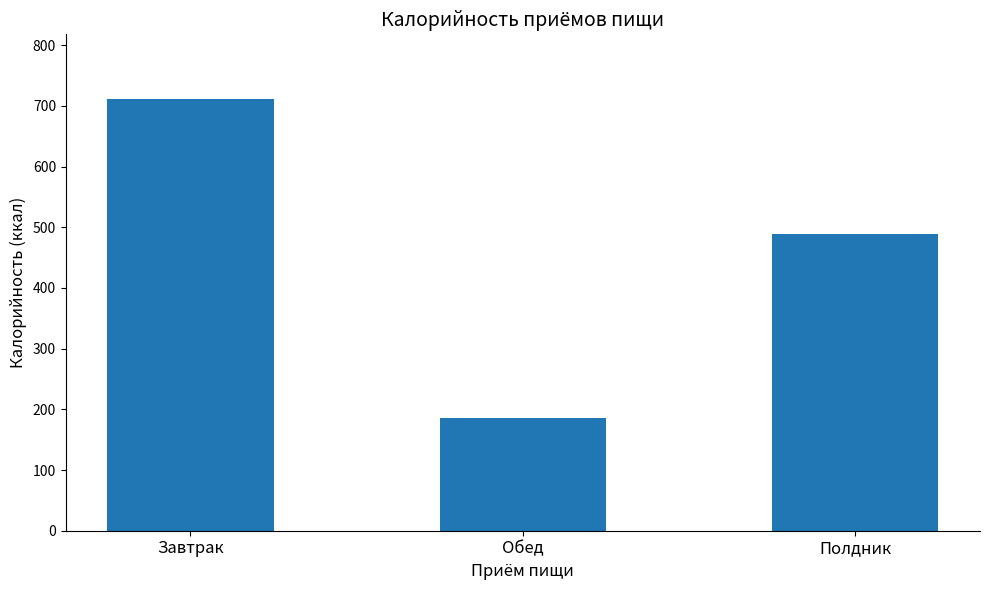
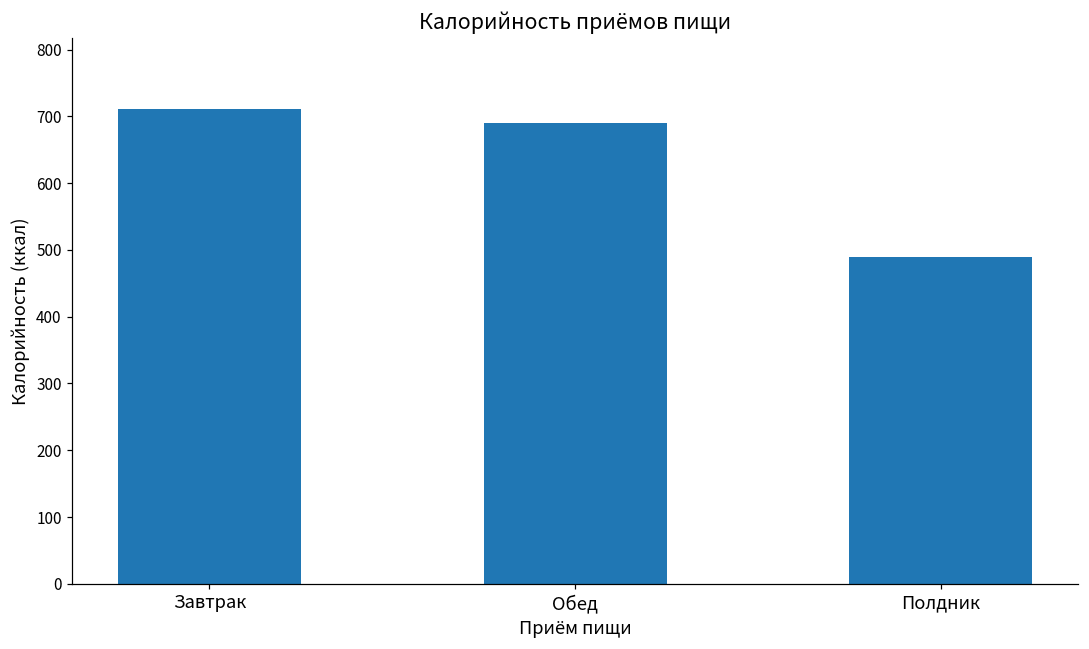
Обед: 190 -> 690
